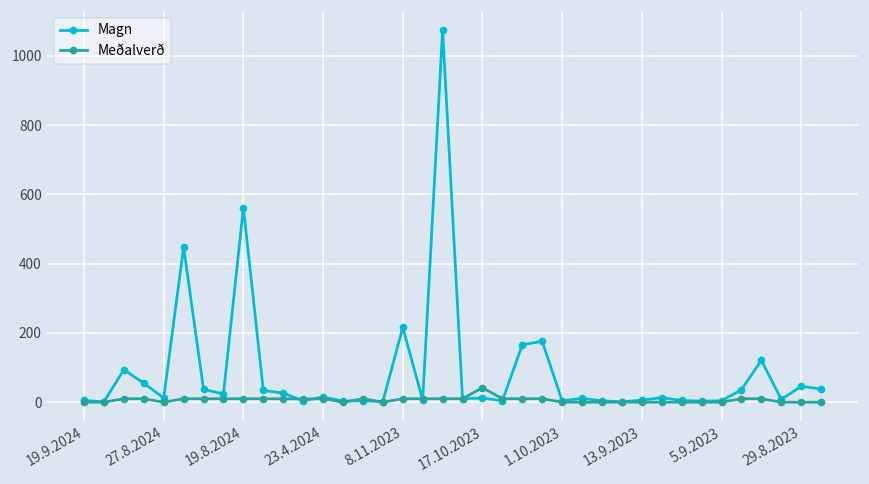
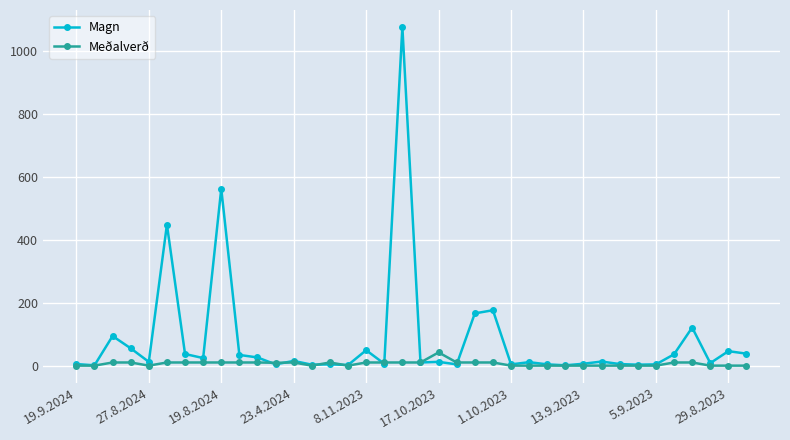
Magn, 8.11.2023: 220 -> 50
